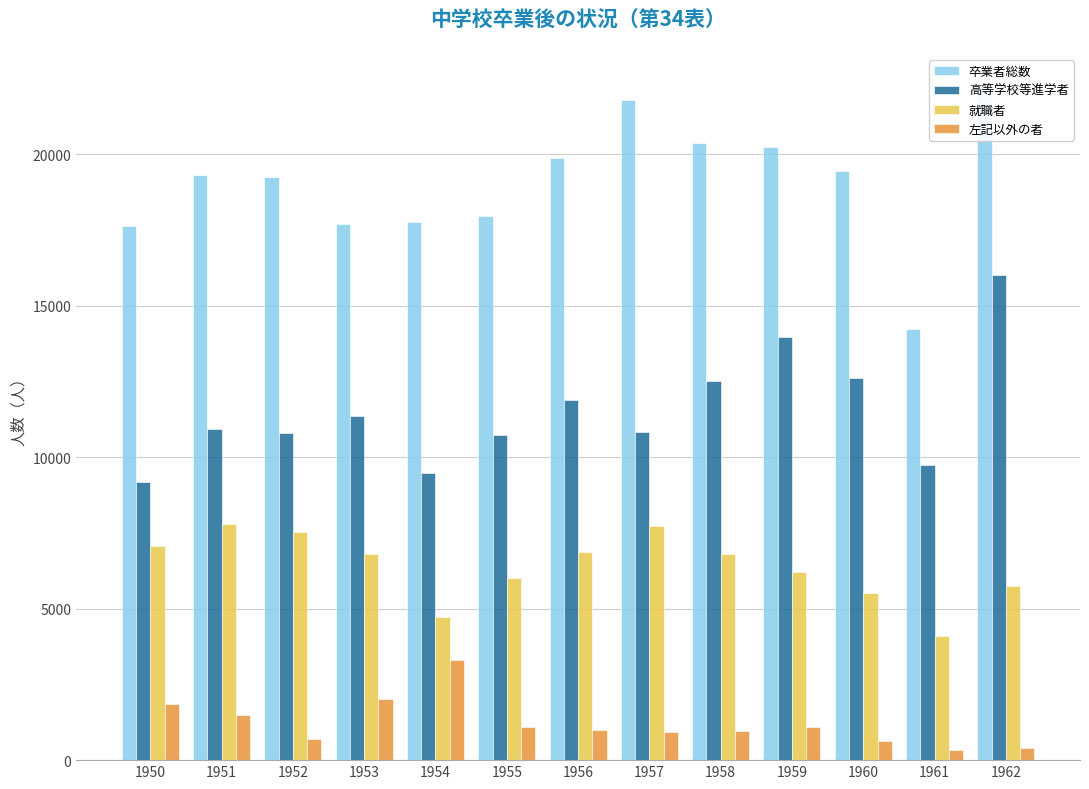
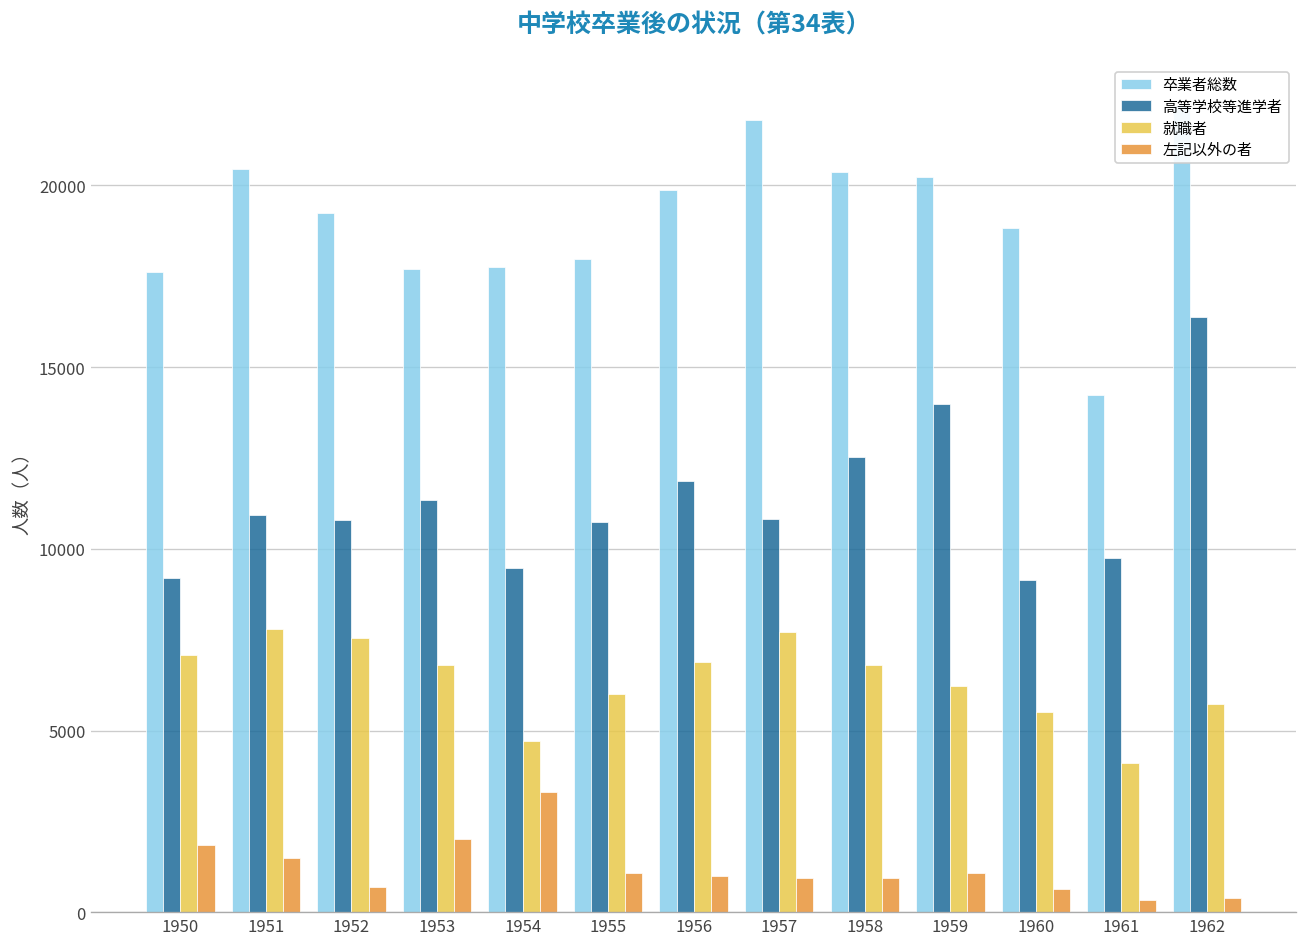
卒業者総数, 1951: 19300 -> 20400
卒業者総数, 1960: 19400 -> 18800
高等学校等進学者, 1960: 12600 -> 9200
高等学校等進学者, 1962: 16000 -> 16400
